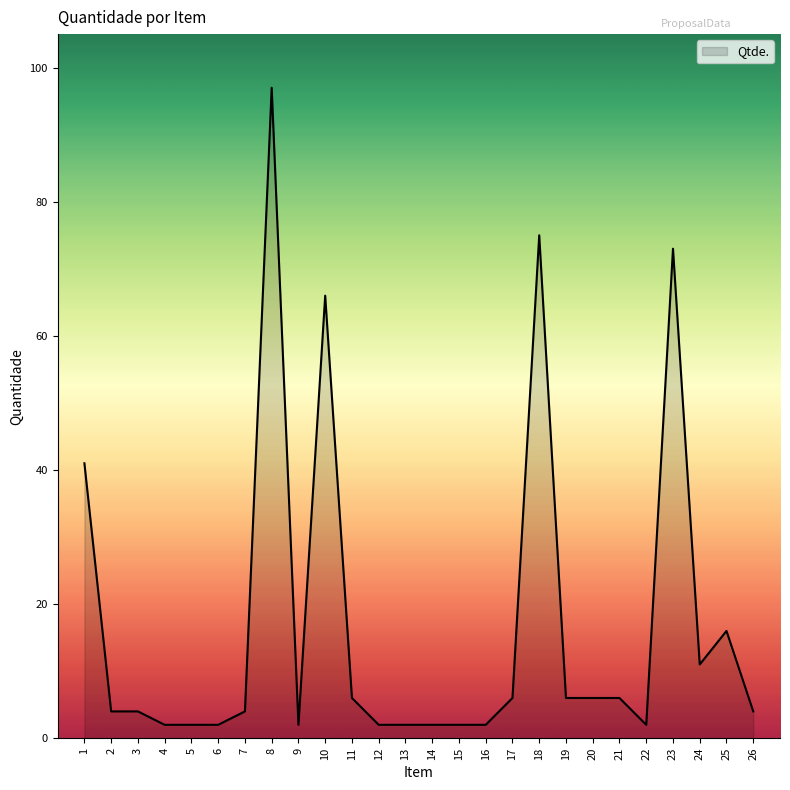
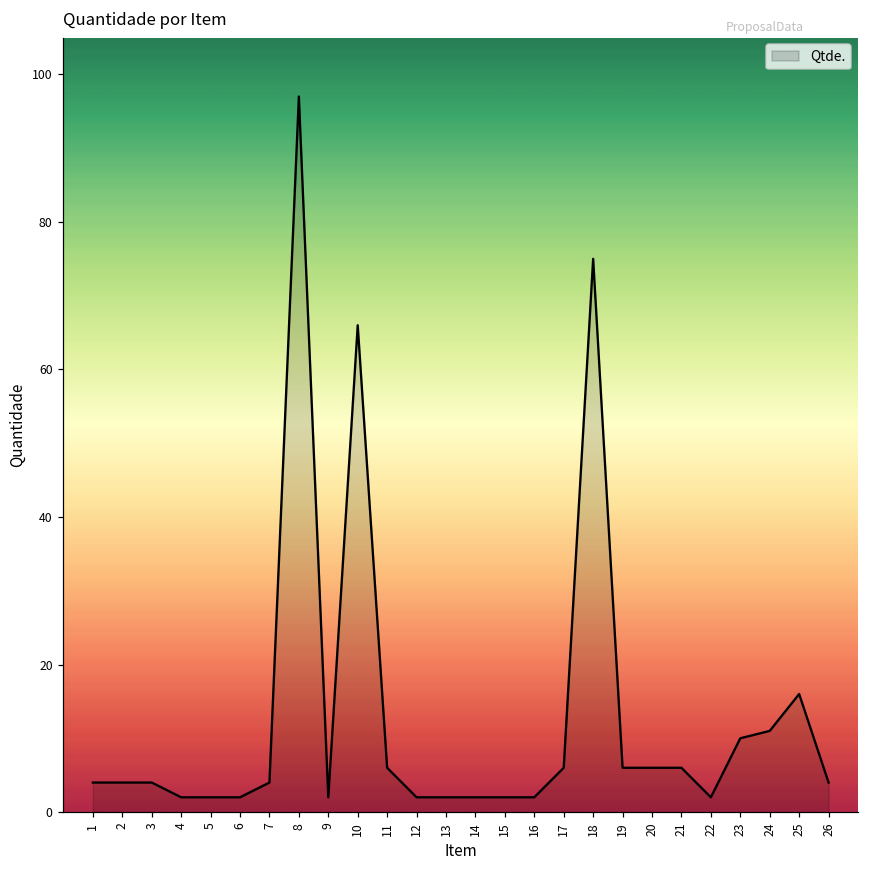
1: 41 -> 4
23: 73 -> 10
